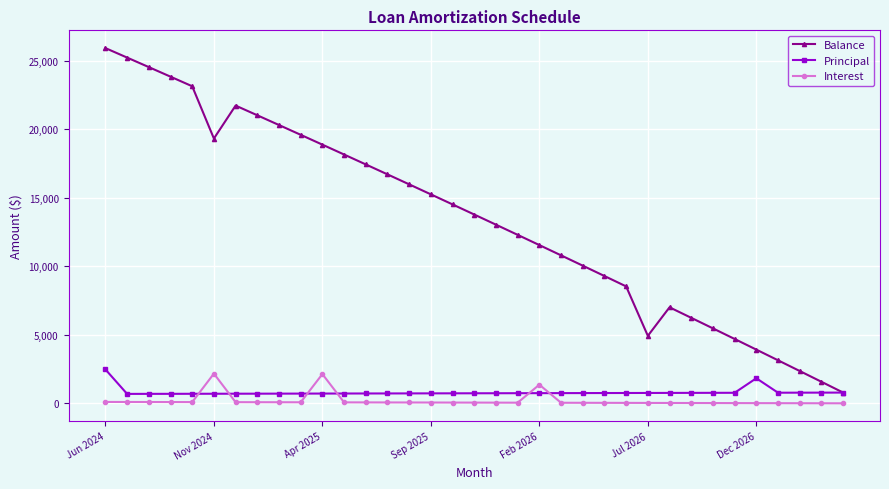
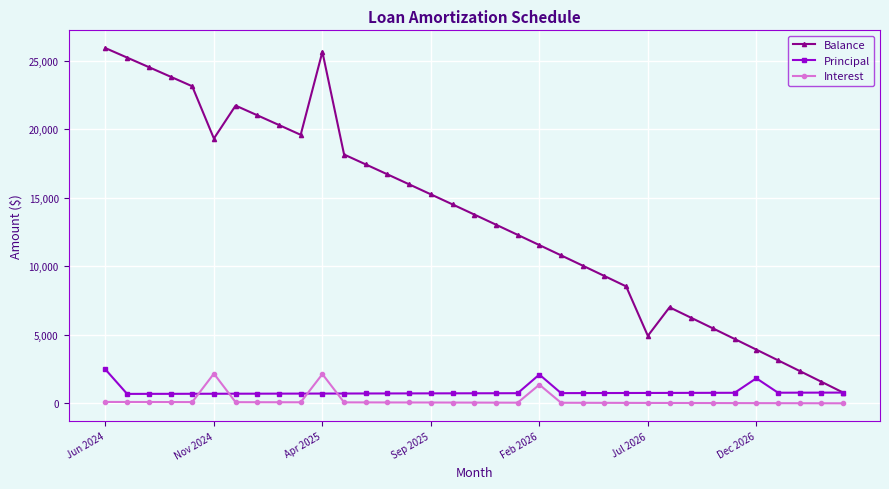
Balance, Apr 2025: 18,900 -> 25,600
Principal, Feb 2026: 700 -> 2,100
